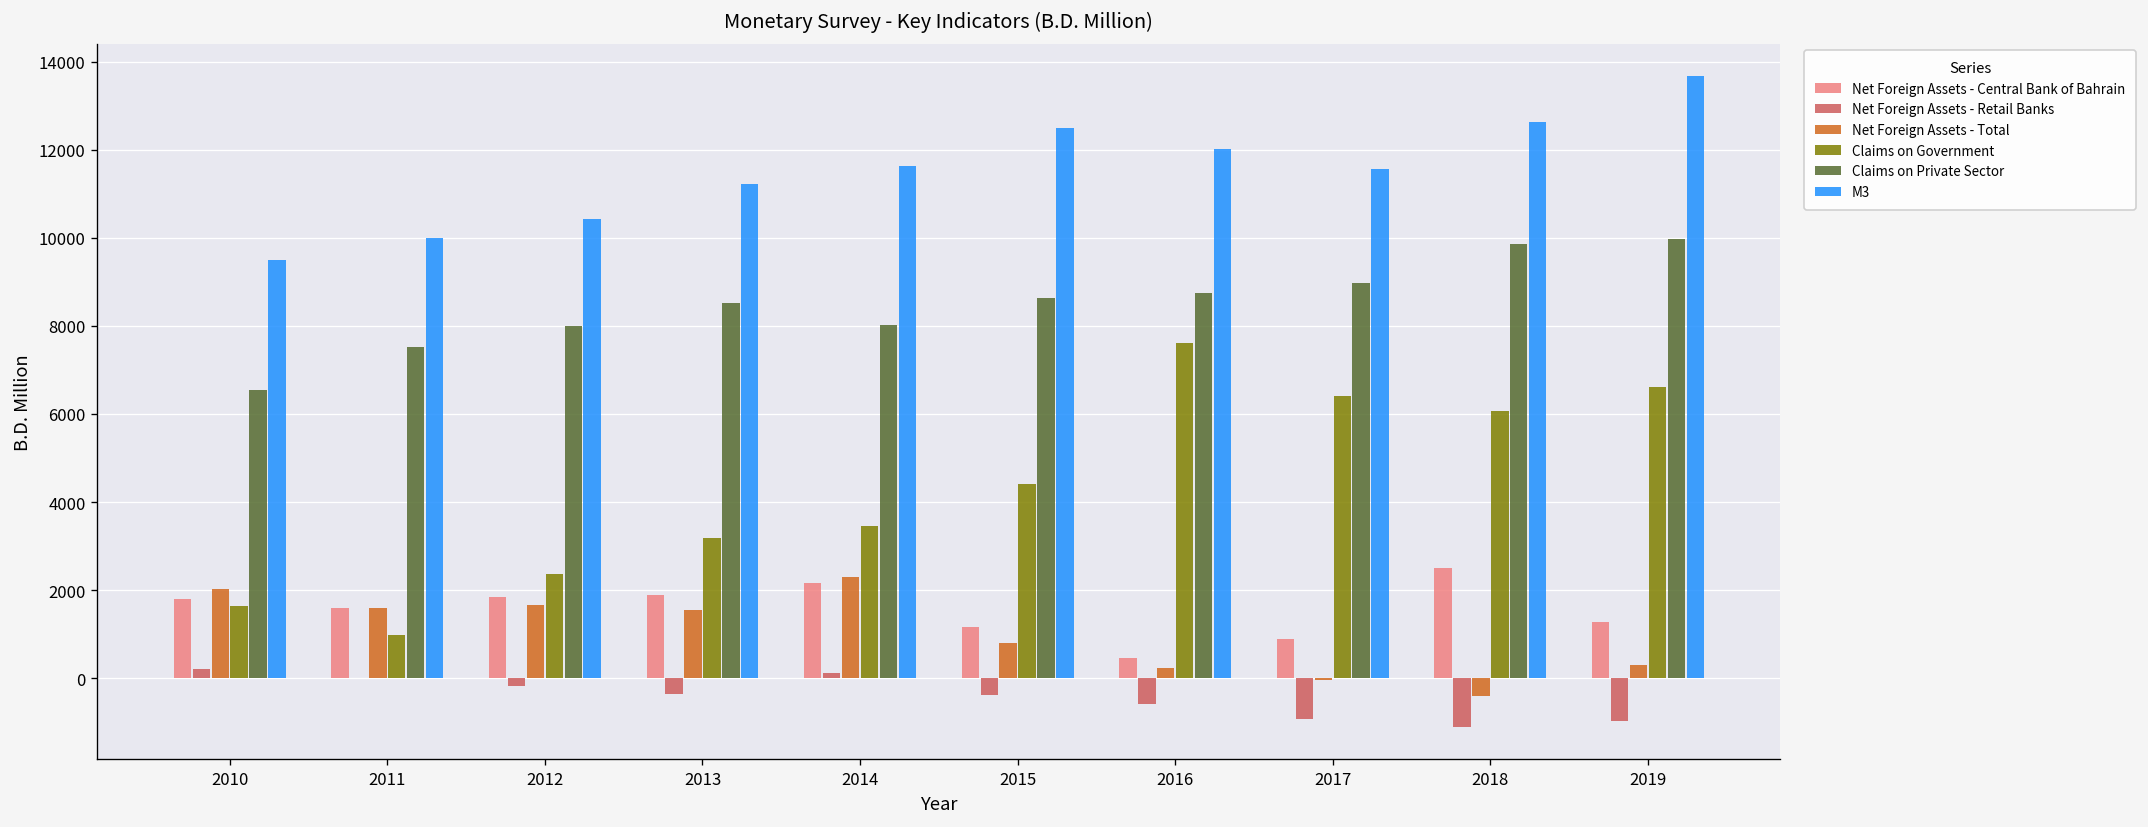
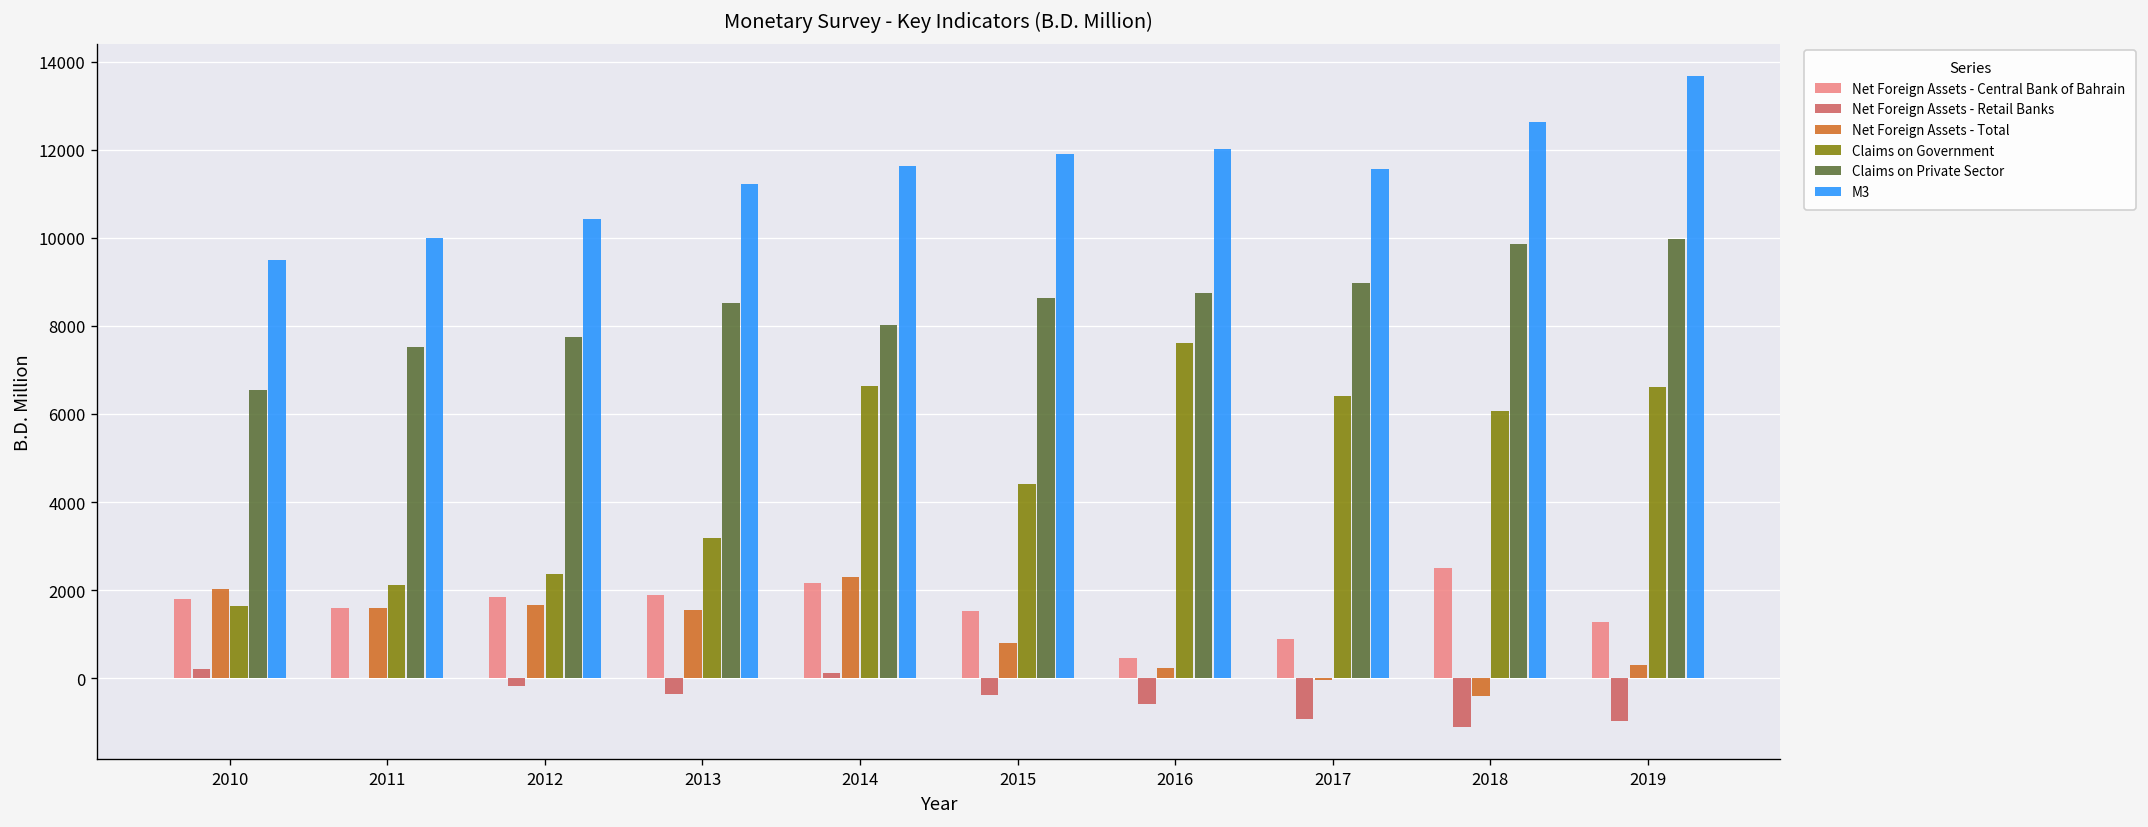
Claims on Government, 2011: 1000 -> 2100
Claims on Private Sector, 2012: 8000 -> 7800
Claims on Government, 2014: 3500 -> 6600
Net Foreign Assets - Central Bank of Bahrain, 2015: 1200 -> 1500
M3, 2015: 12500 -> 11900
